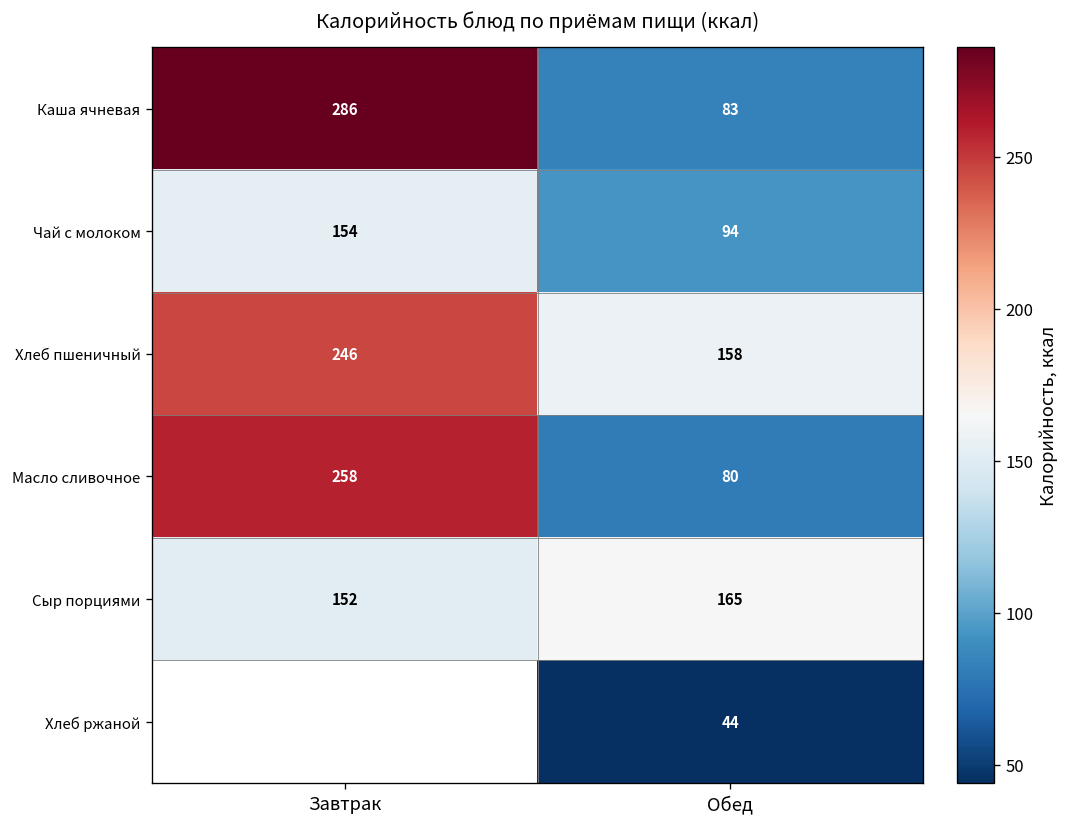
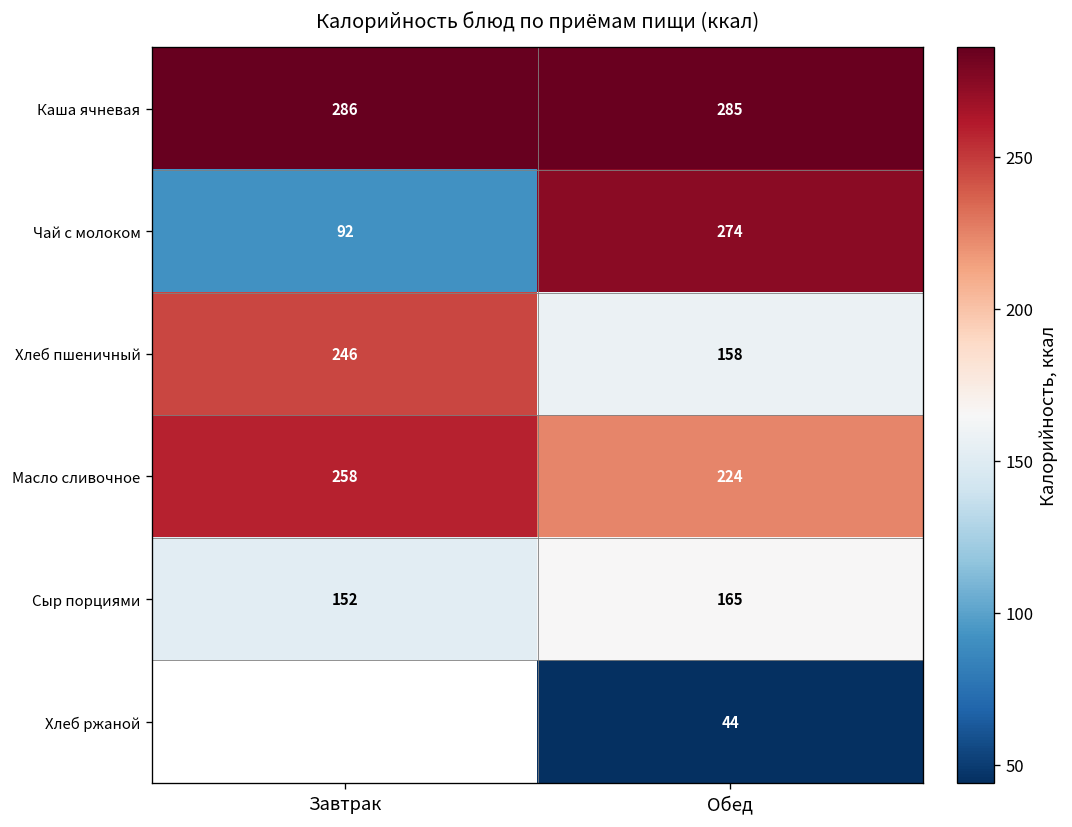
Каша ячневая, Обед: 83 -> 285
Чай с молоком, Завтрак: 154 -> 92
Чай с молоком, Обед: 94 -> 274
Масло сливочное, Обед: 80 -> 224
